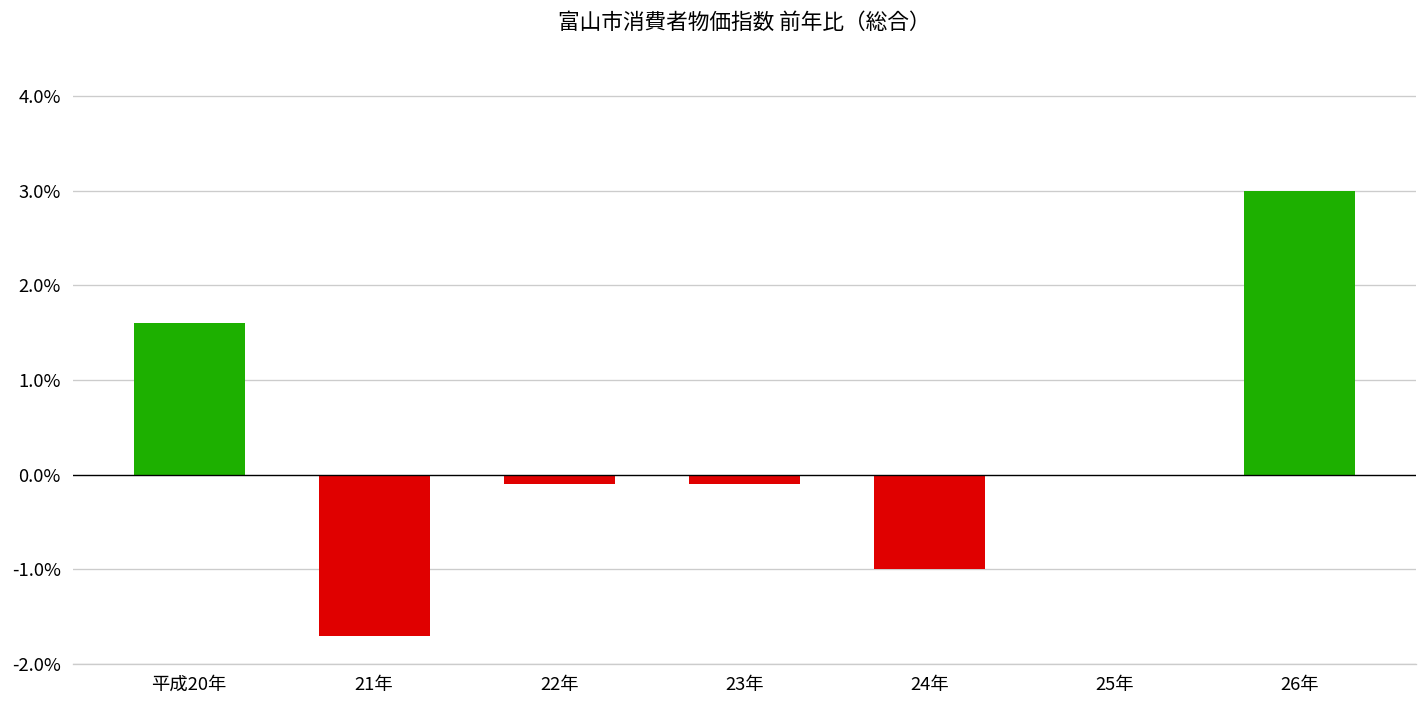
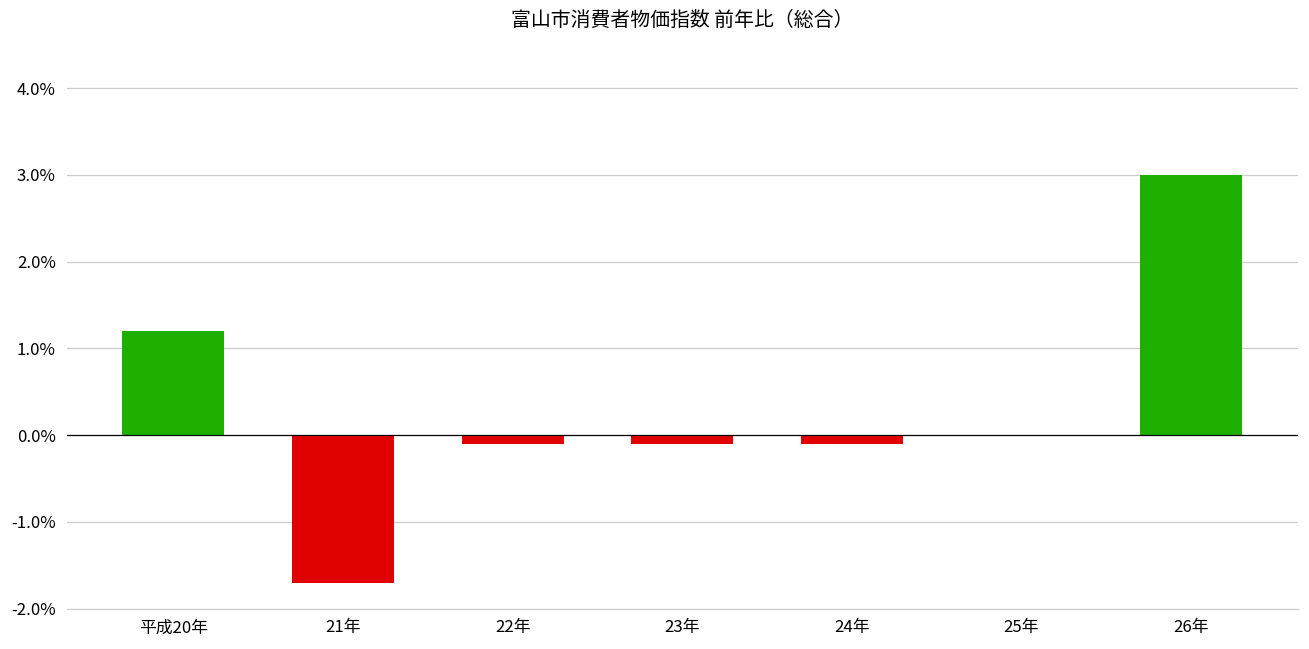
平成20年: 1.6% -> 1.2%
24年: -1.0% -> -0.1%
